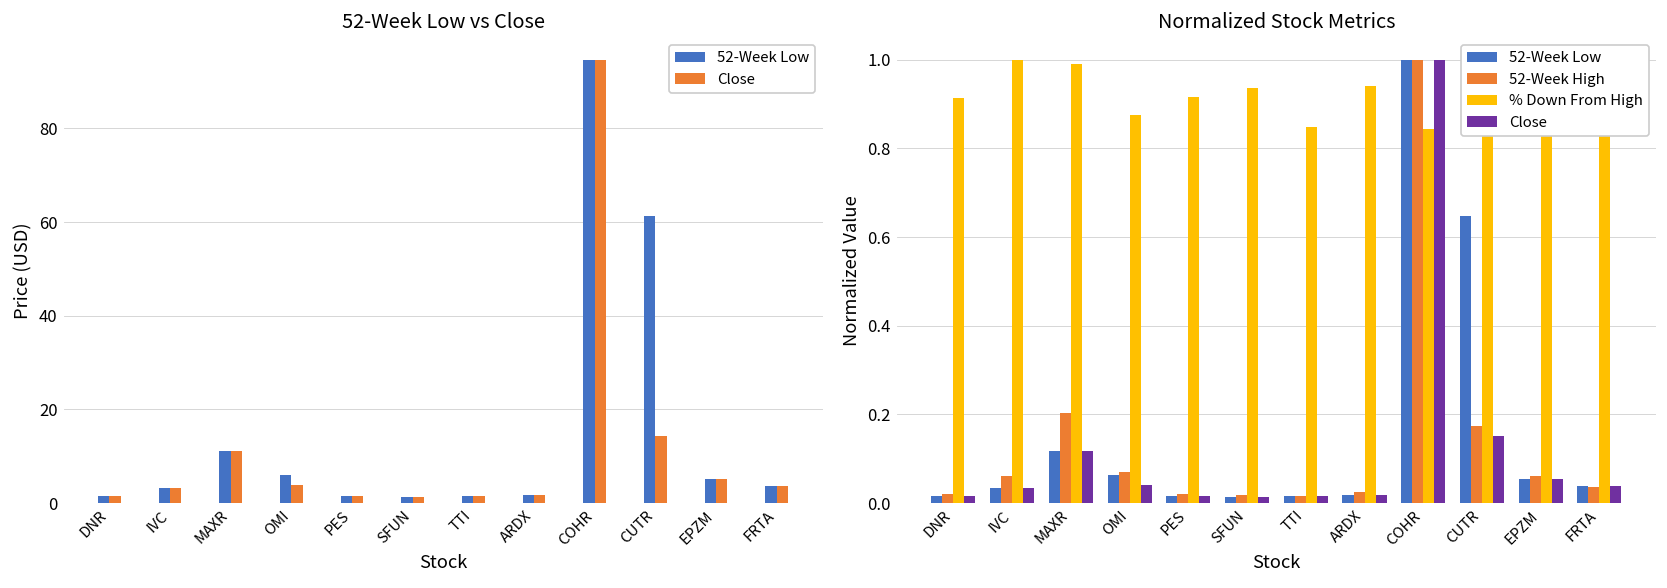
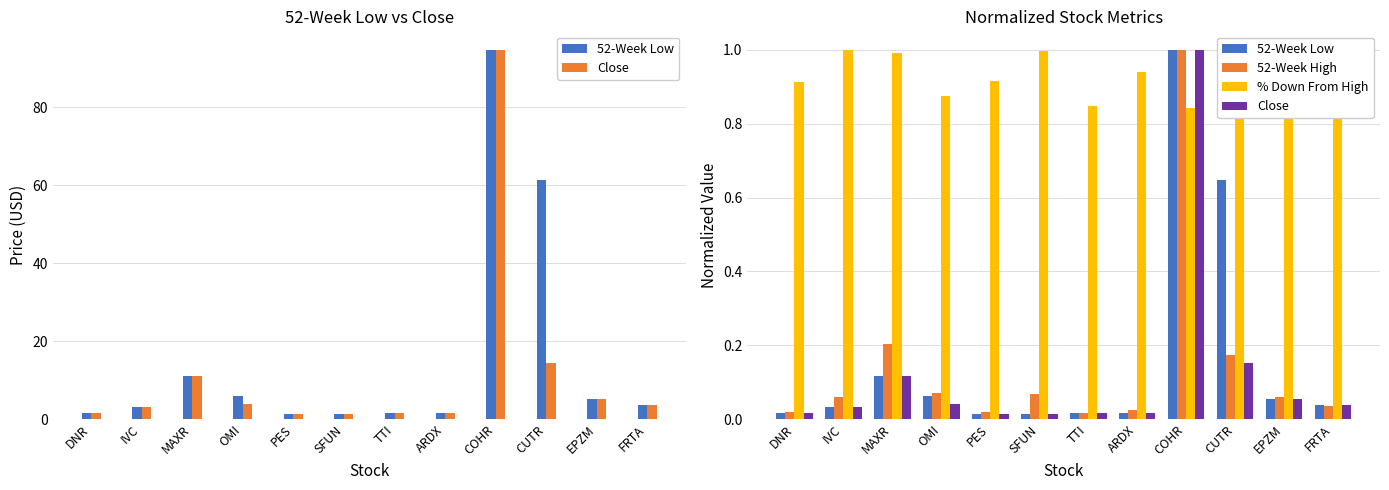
Normalized Stock Metrics, 52-Week High, SFUN: 0.02 -> 0.07
Normalized Stock Metrics, % Down From High, SFUN: 0.94 -> 1.00
